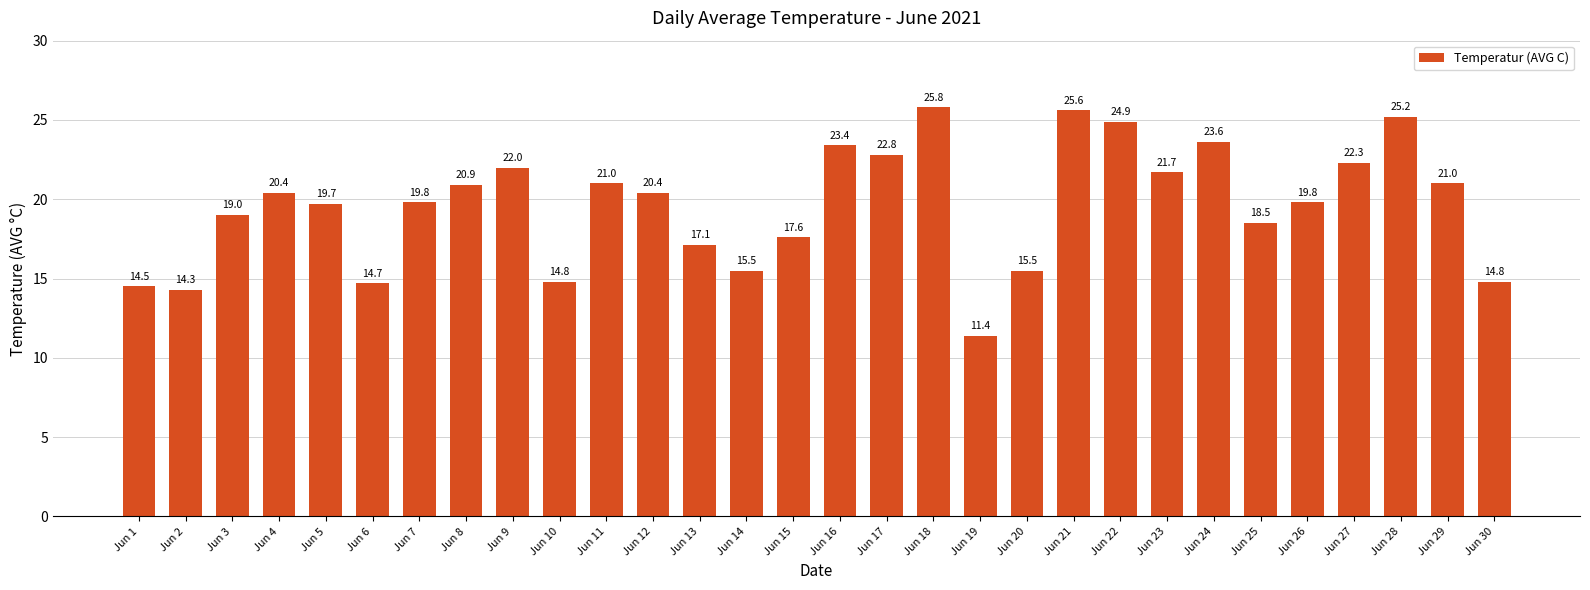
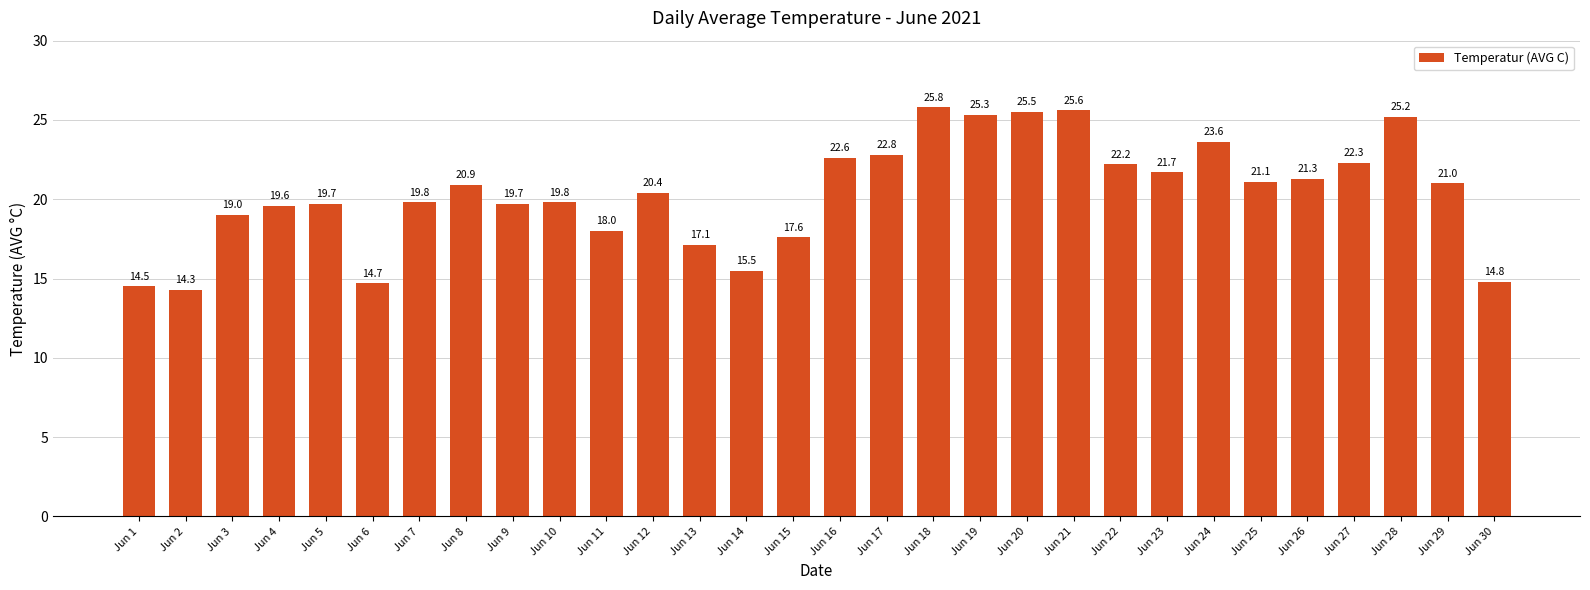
Jun 4: 20.4 -> 19.6
Jun 9: 22.0 -> 19.7
Jun 10: 14.8 -> 19.8
Jun 11: 21.0 -> 18.0
Jun 16: 23.4 -> 22.6
Jun 19: 11.4 -> 25.3
Jun 20: 15.5 -> 25.5
Jun 22: 24.9 -> 22.2
Jun 25: 18.5 -> 21.1
Jun 26: 19.8 -> 21.3
